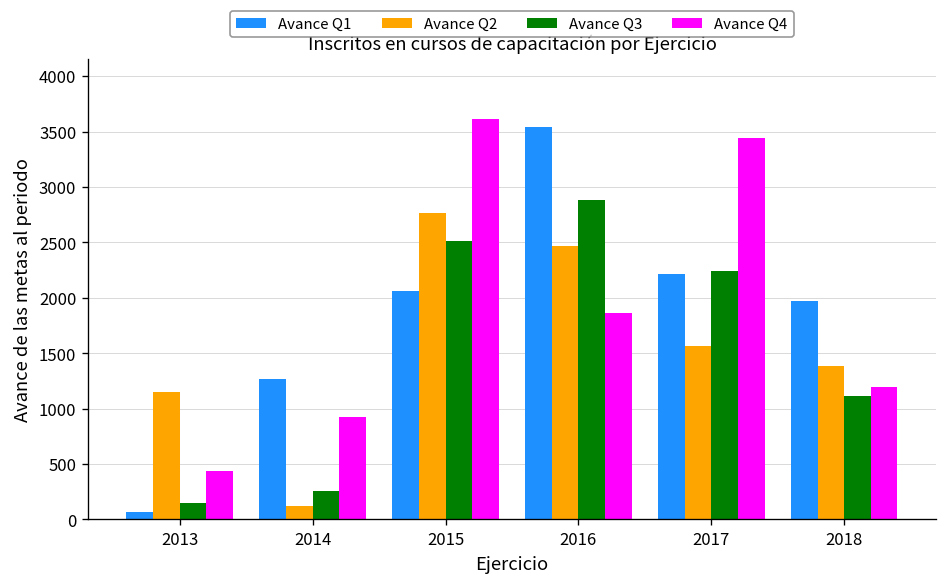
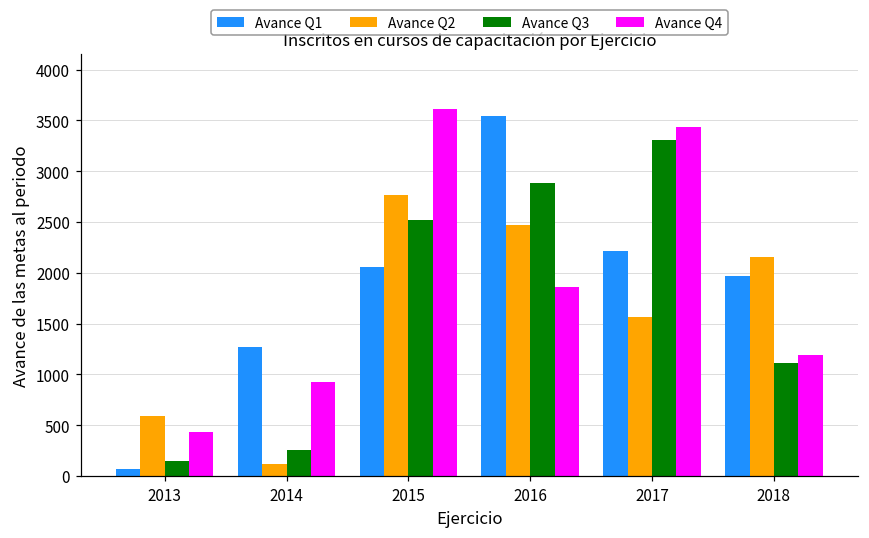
Avance Q2, 2013: 1200 -> 600
Avance Q3, 2017: 2200 -> 3300
Avance Q2, 2018: 1400 -> 2200
